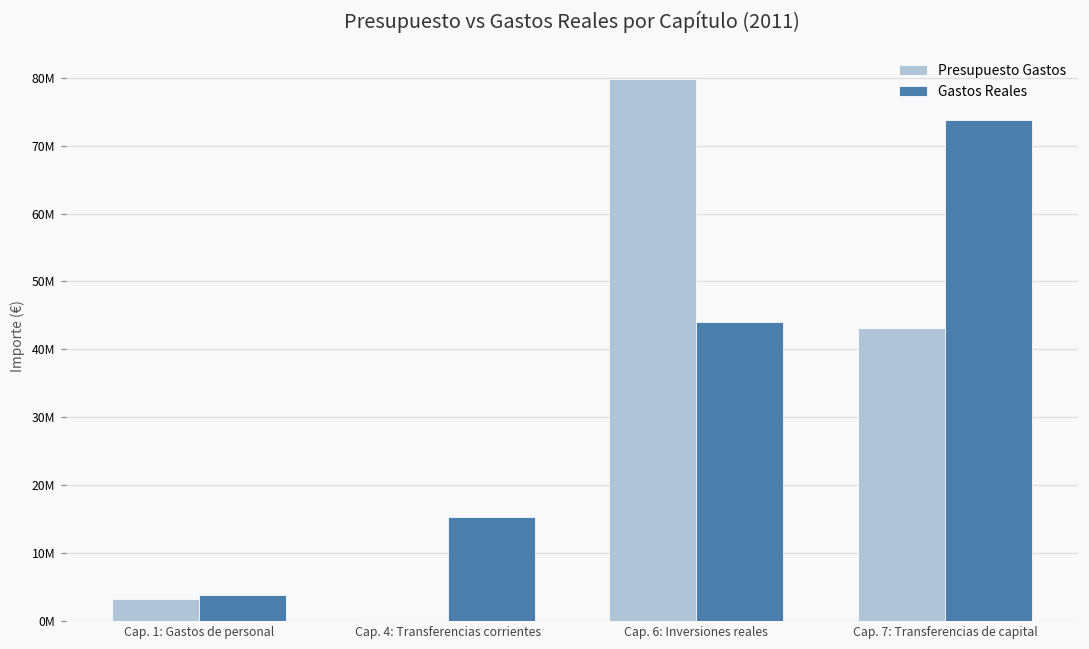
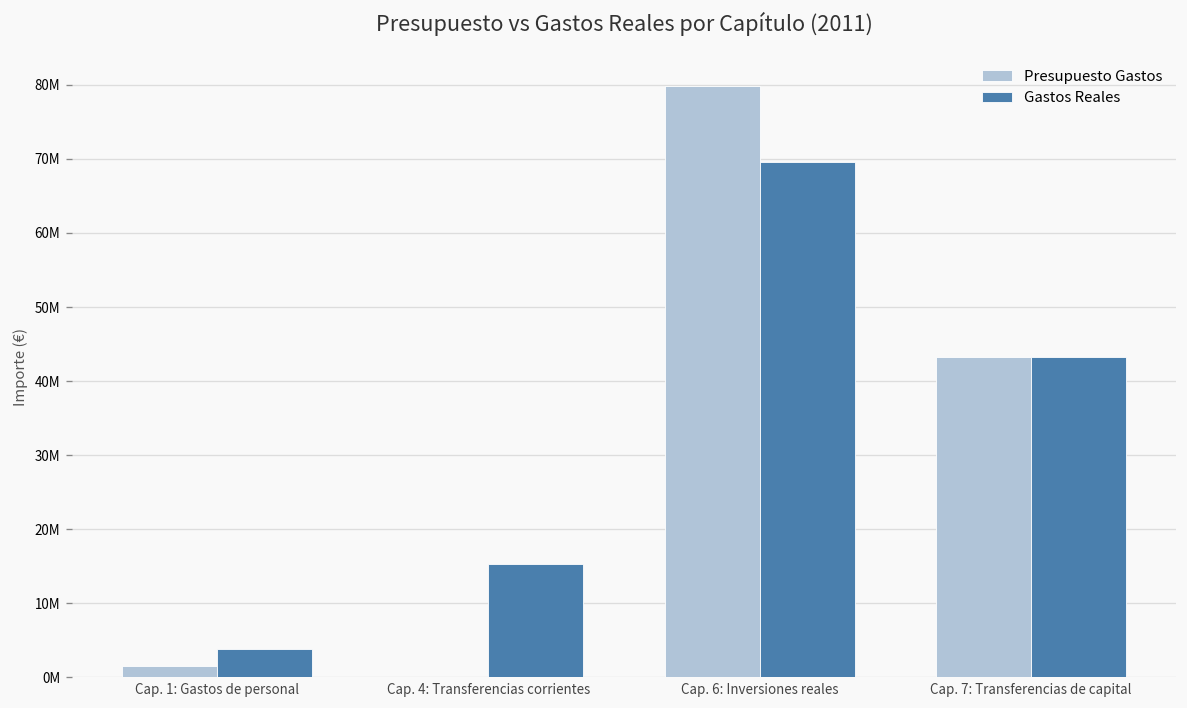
Presupuesto Gastos, Cap. 1: Gastos de personal: 3000000 -> 2000000
Gastos Reales, Cap. 6: Inversiones reales: 44000000 -> 70000000
Gastos Reales, Cap. 7: Transferencias de capital: 74000000 -> 43000000
